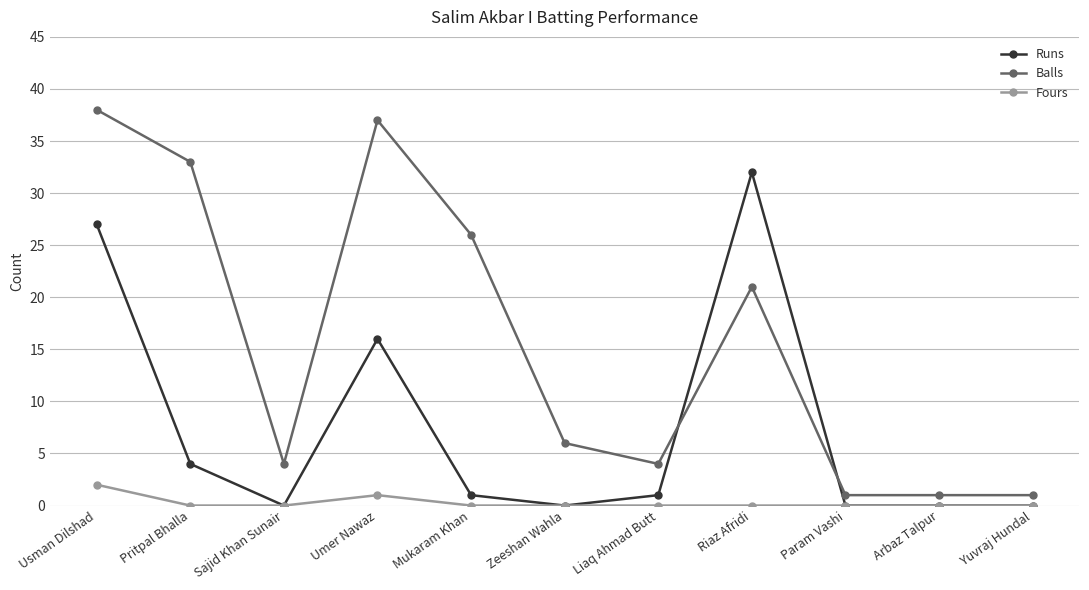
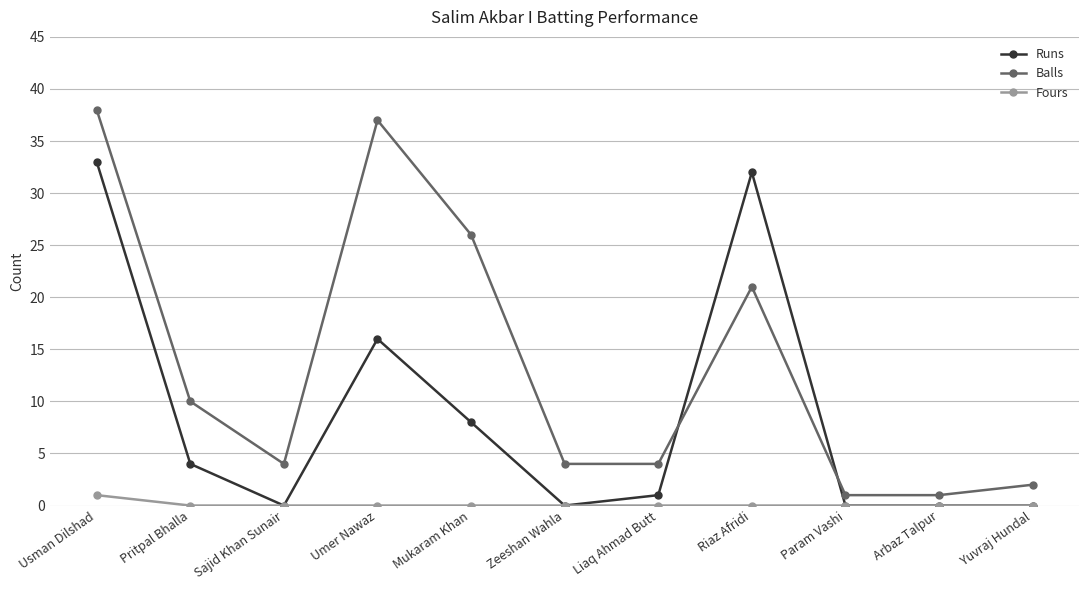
Runs, Usman Dilshad: 27 -> 33
Fours, Usman Dilshad: 2 -> 1
Balls, Pritpal Bhalla: 33 -> 10
Fours, Umer Nawaz: 1 -> 0
Runs, Mukaram Khan: 1 -> 8
Balls, Zeeshan Wahla: 6 -> 4
Balls, Yuvraj Hundal: 1 -> 2
